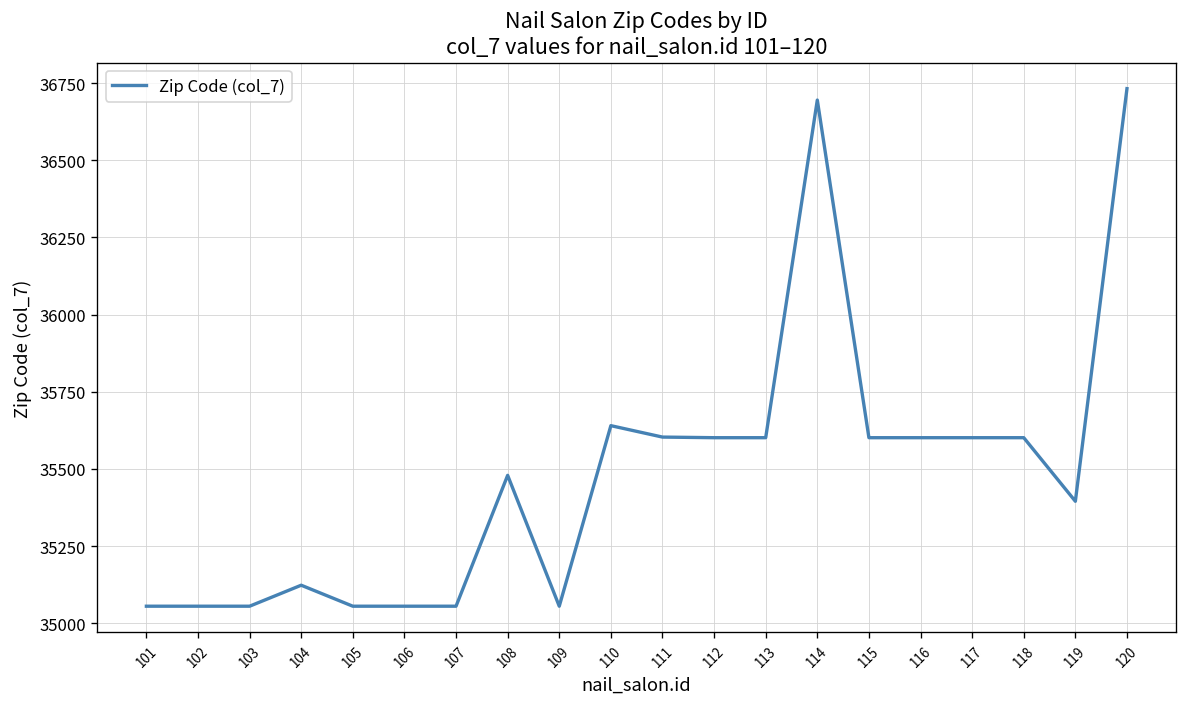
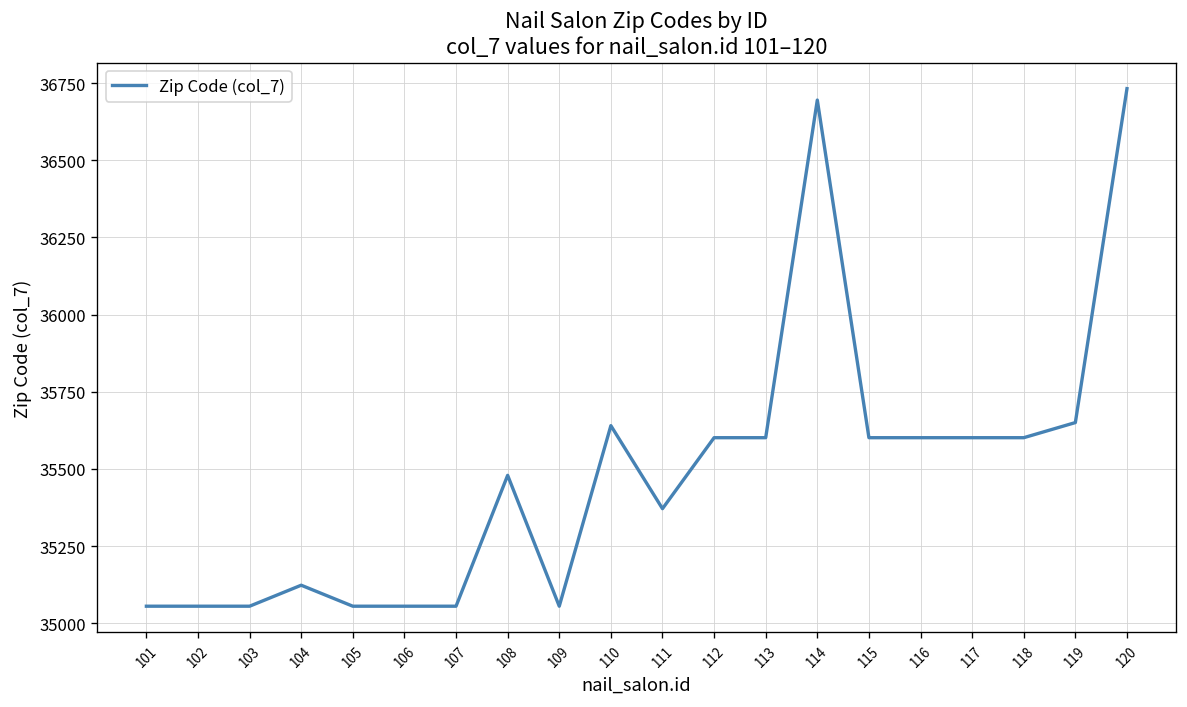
111: 35600 -> 35370
119: 35400 -> 35650
